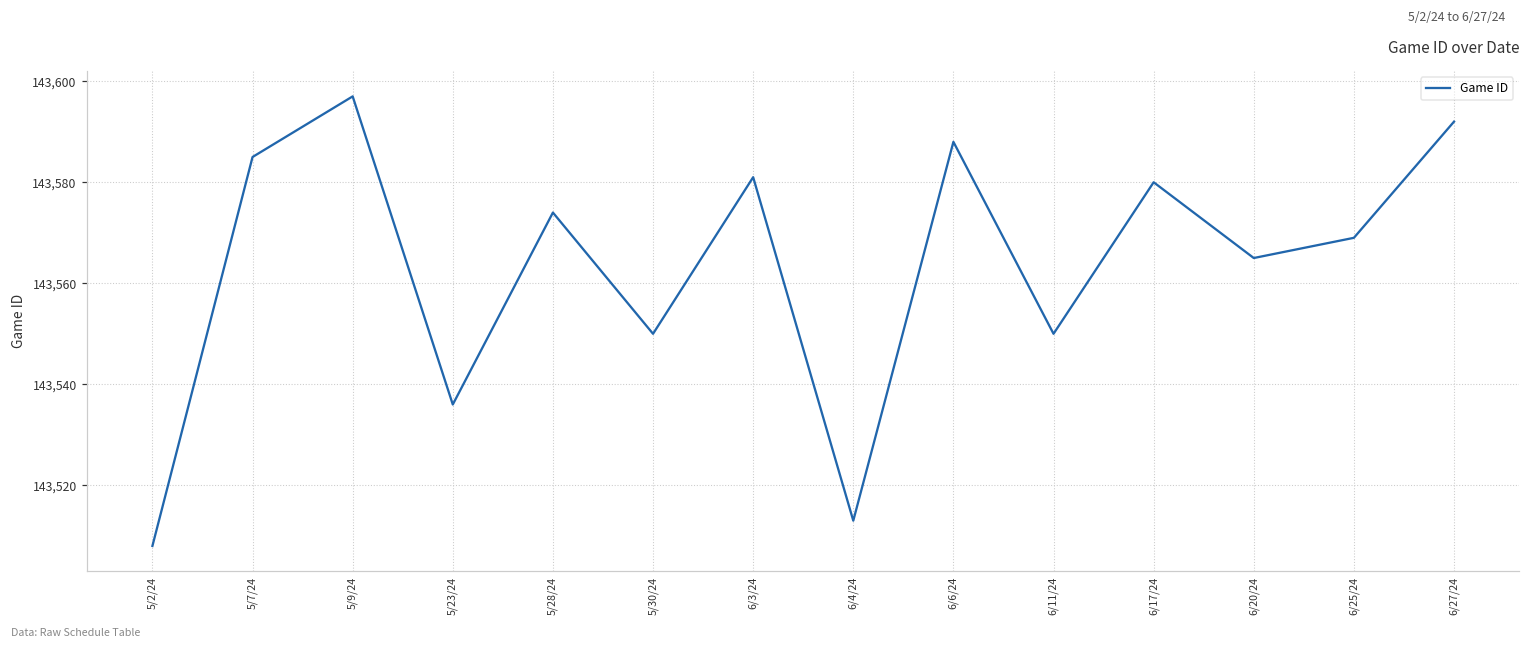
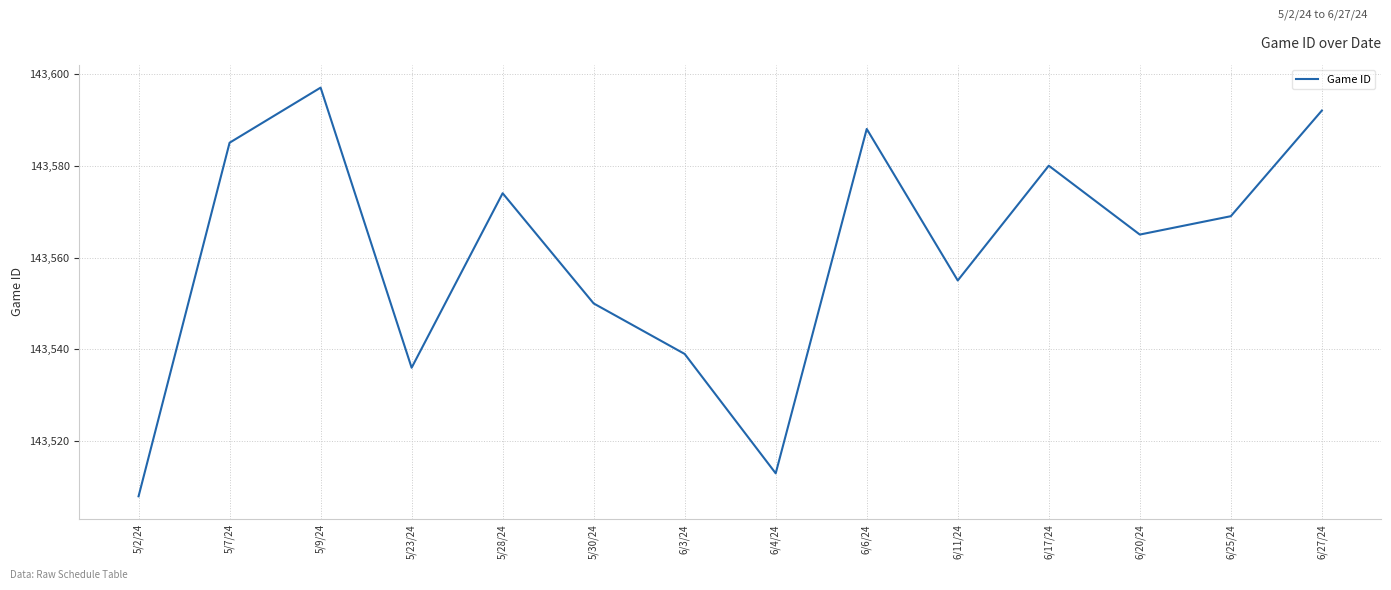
6/3/24: 143,581 -> 143,539
6/11/24: 143,550 -> 143,555
